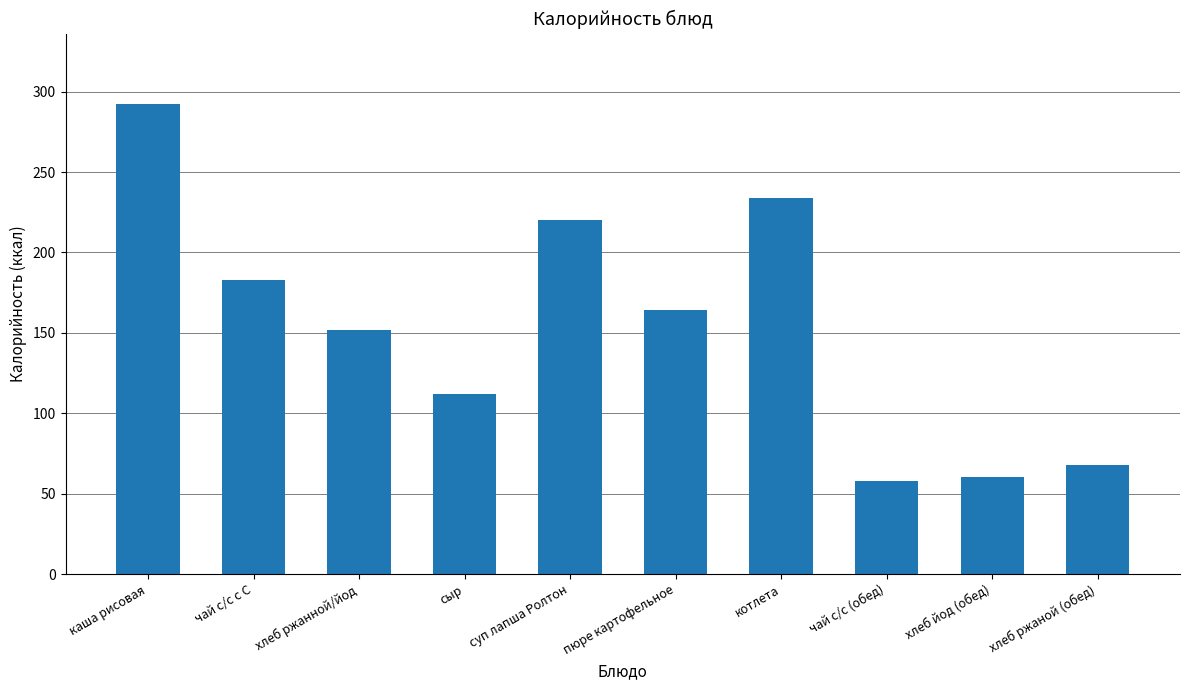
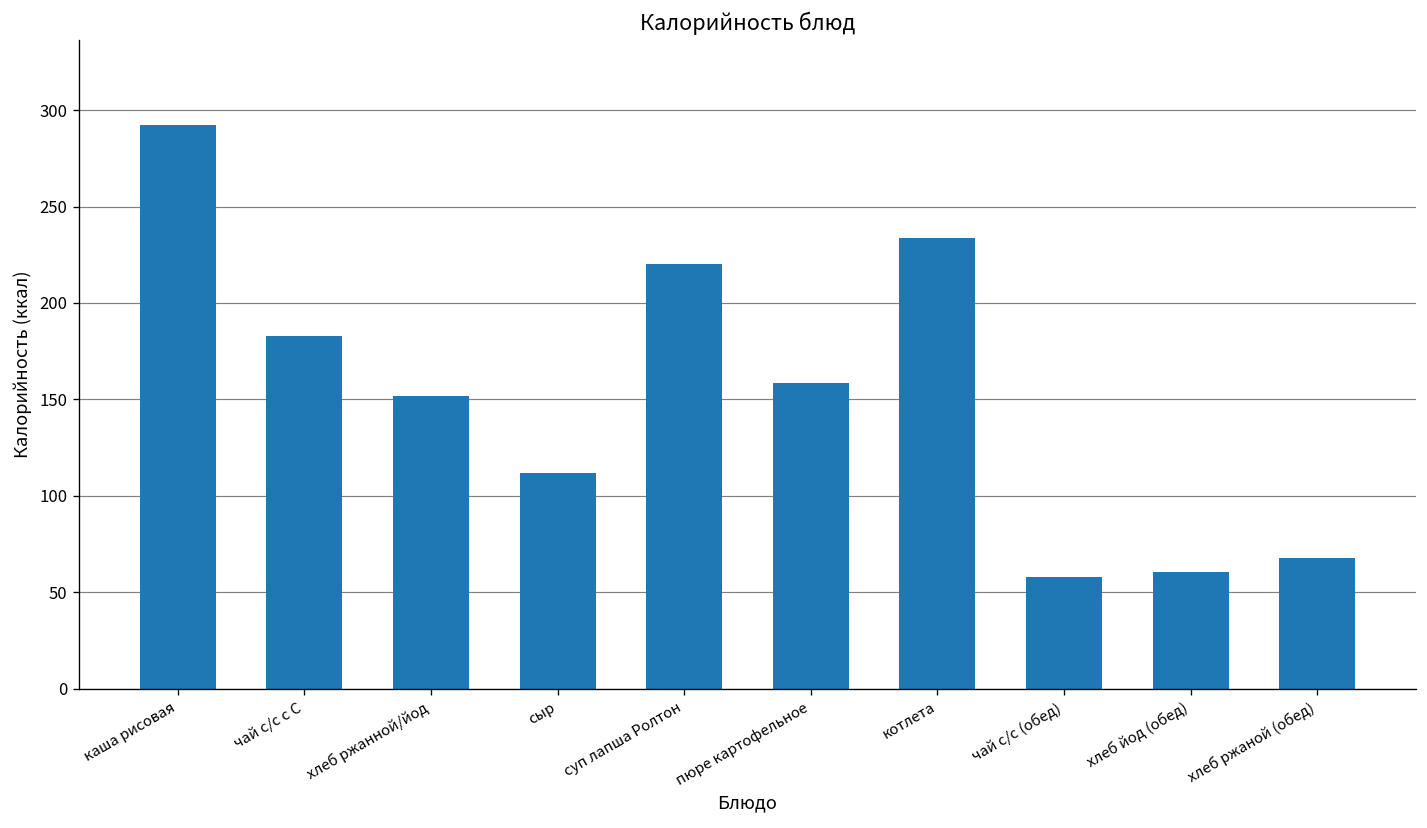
пюре картофельное: 164 -> 158
